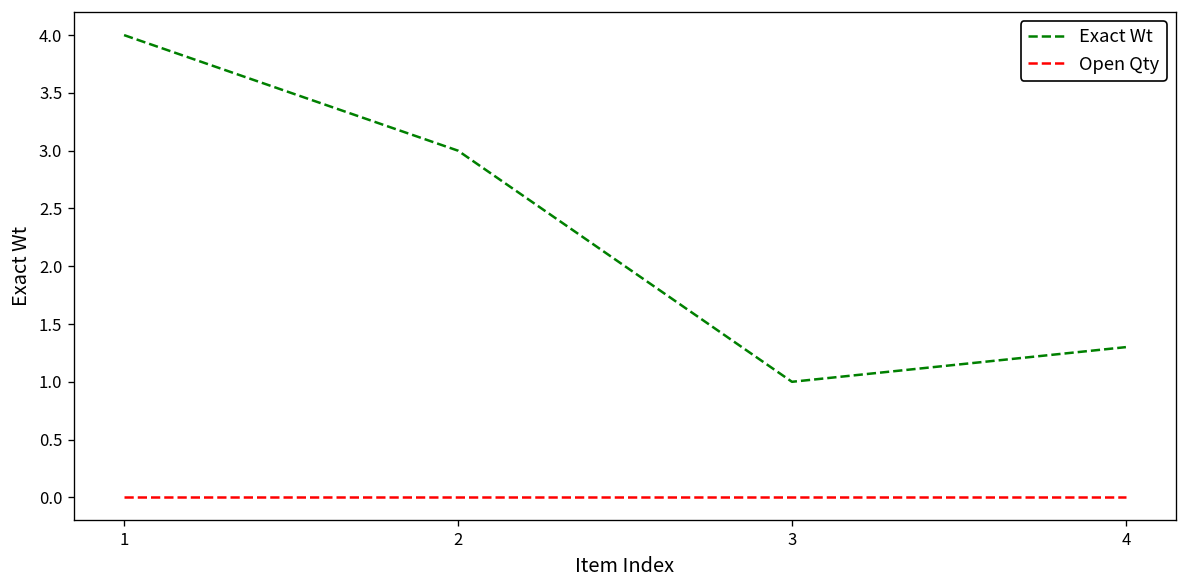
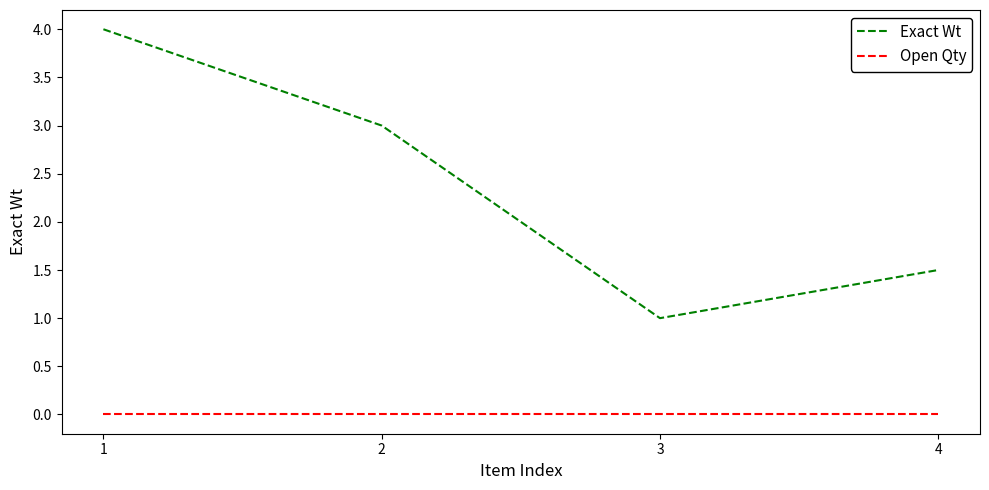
Exact Wt, 4: 1.3 -> 1.5
